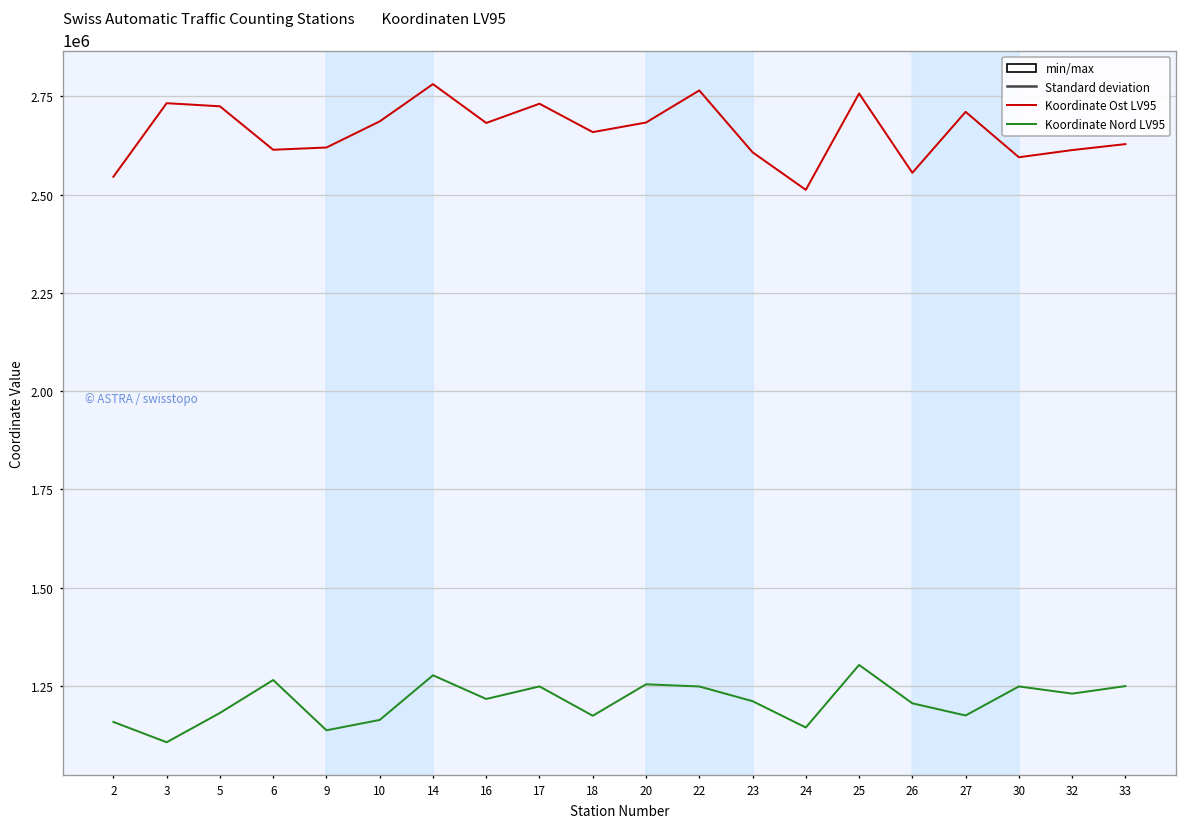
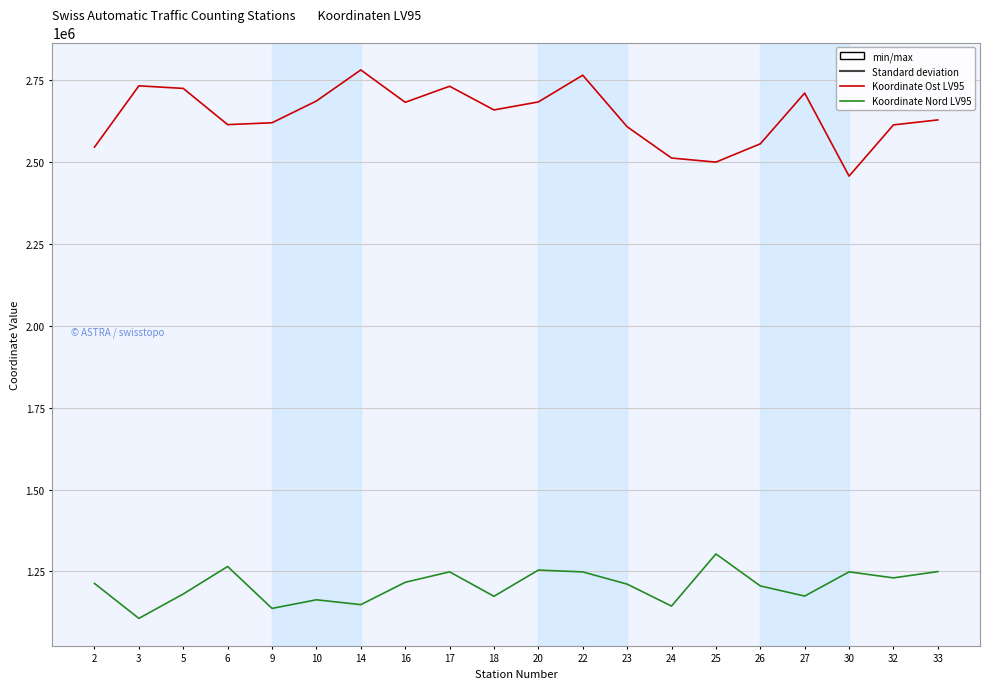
Koordinate Nord LV95, 2: 1160000 -> 1210000
Koordinate Nord LV95, 14: 1280000 -> 1150000
Koordinate Ost LV95, 25: 2760000 -> 2500000
Koordinate Ost LV95, 30: 2590000 -> 2460000
